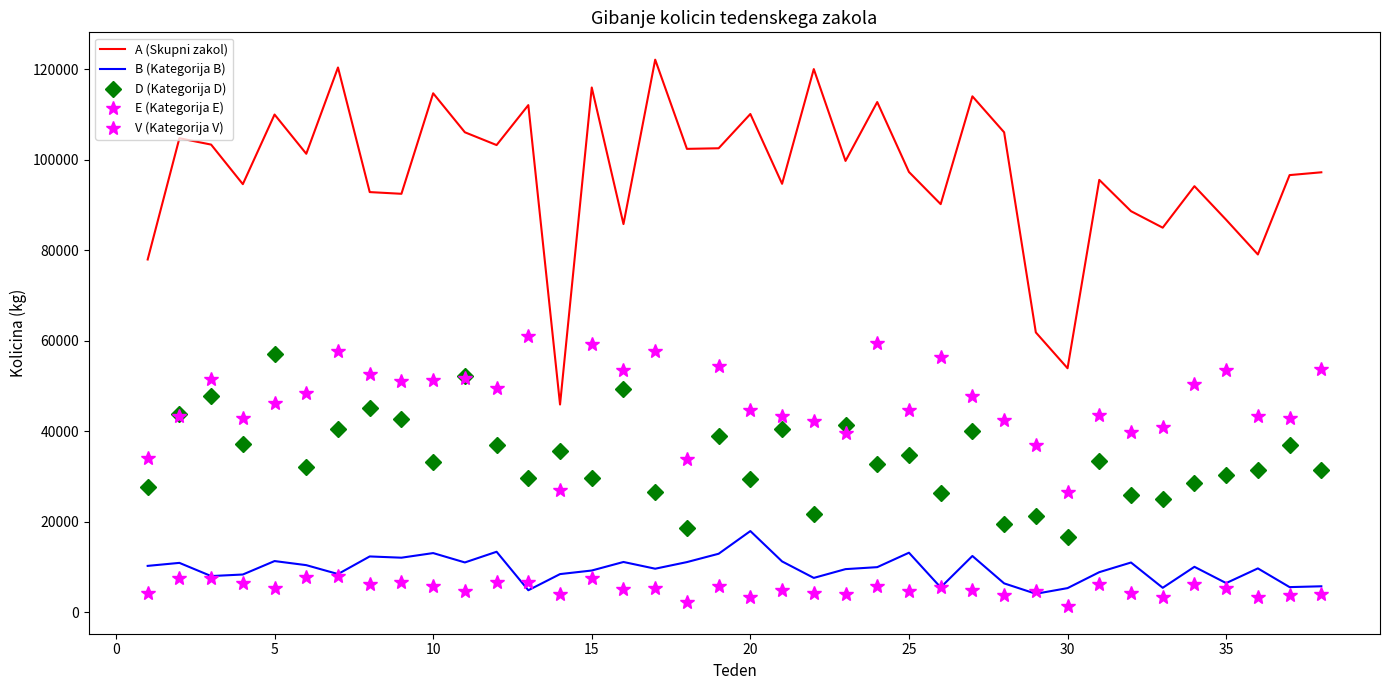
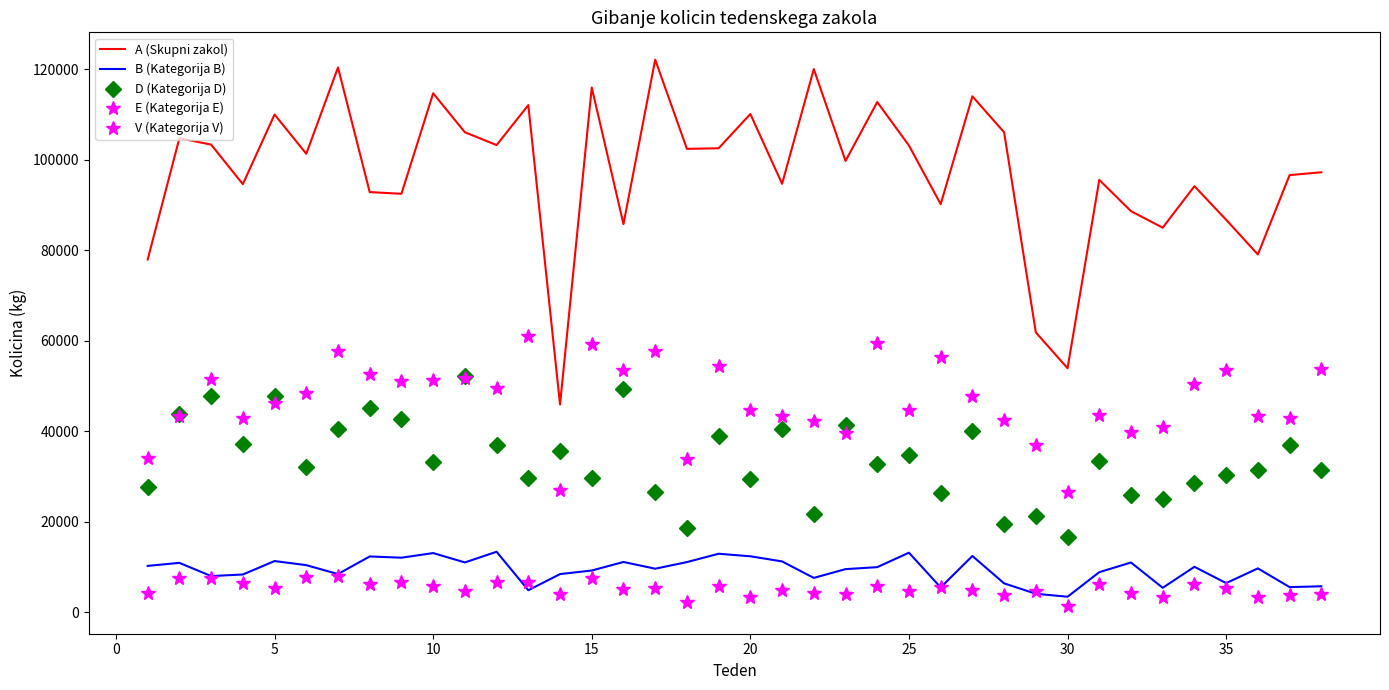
D (Kategorija D), 5: 57000 -> 48000
B (Kategorija B), 20: 18000 -> 12000
A (Skupni zakol), 25: 97000 -> 103000
B (Kategorija B), 30: 5000 -> 3000
